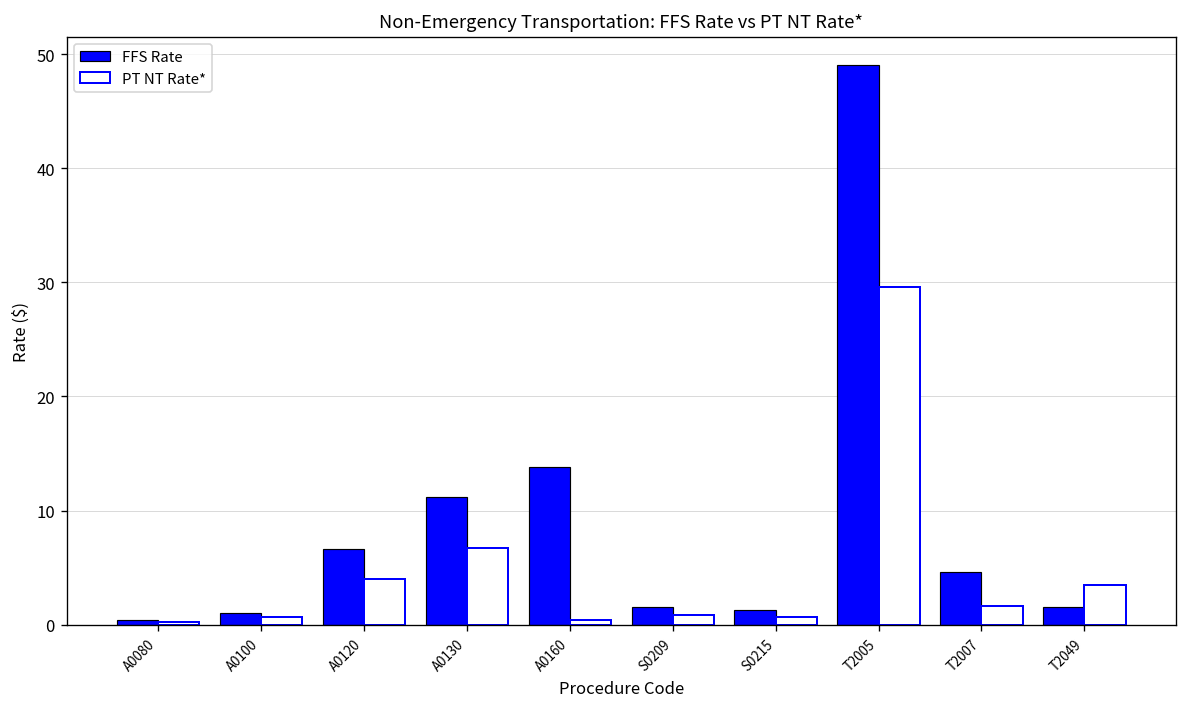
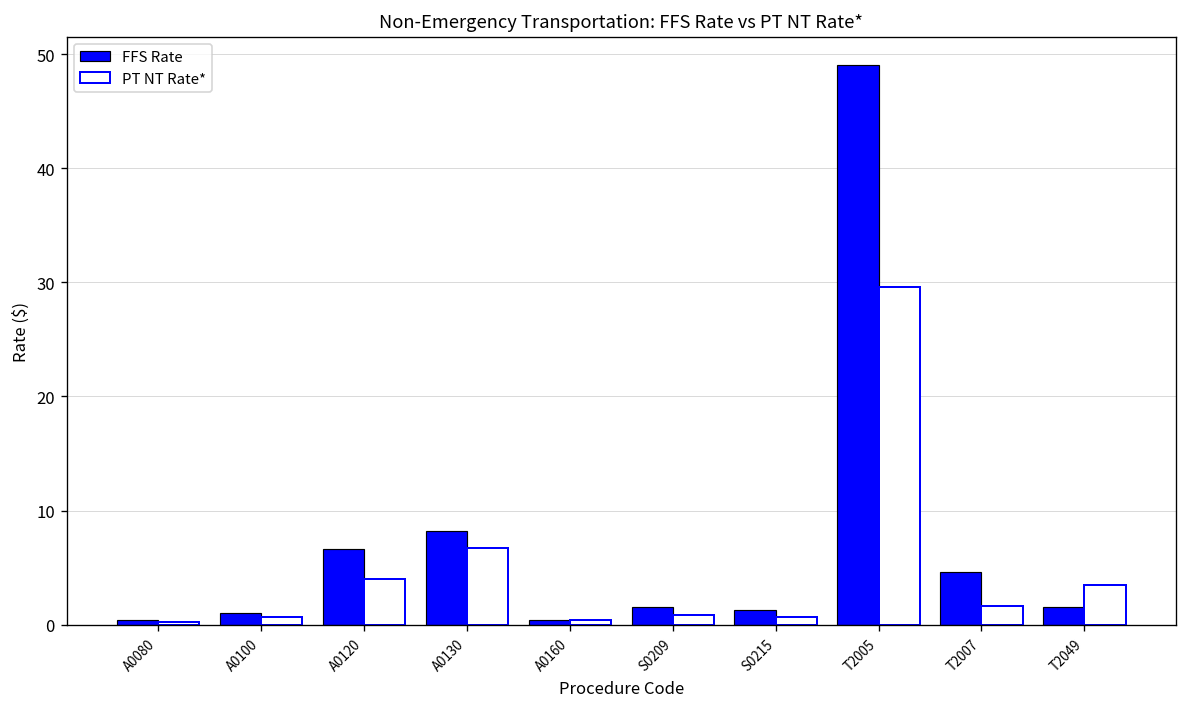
FFS Rate, A0130: 11 -> 8
FFS Rate, A0160: 14 -> 0
